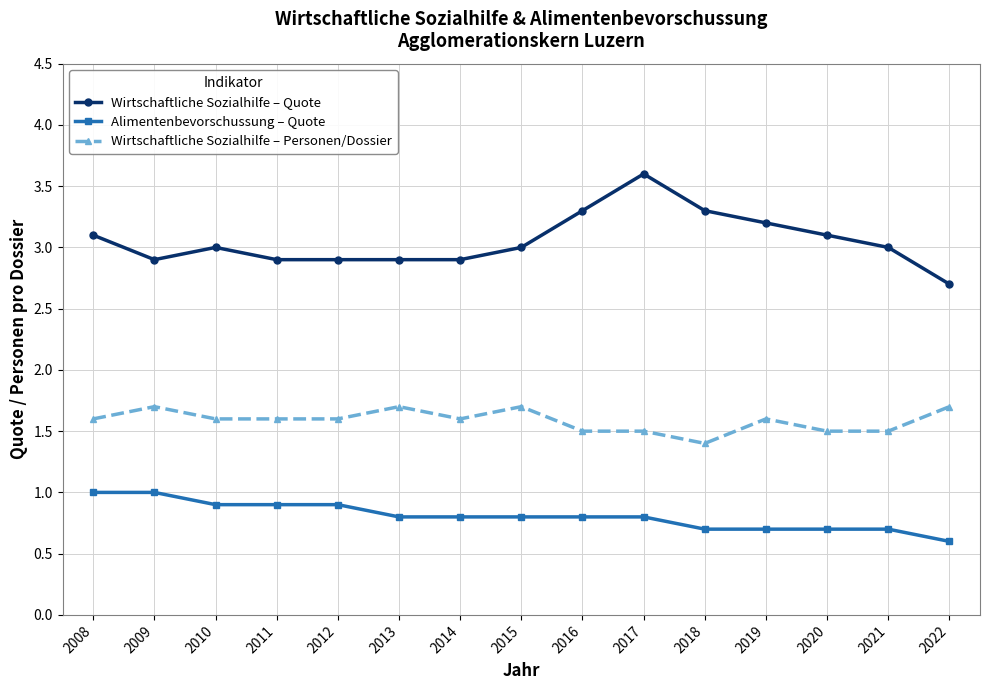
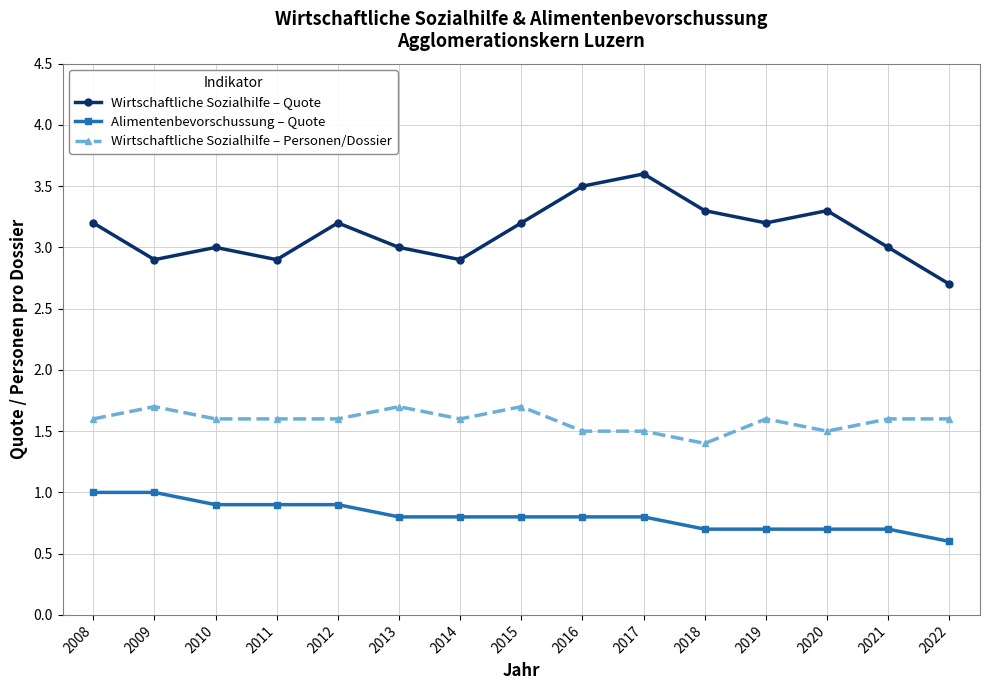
Wirtschaftliche Sozialhilfe – Quote, 2008: 3.1 -> 3.2
Wirtschaftliche Sozialhilfe – Quote, 2012: 2.9 -> 3.2
Wirtschaftliche Sozialhilfe – Quote, 2013: 2.9 -> 3.0
Wirtschaftliche Sozialhilfe – Quote, 2015: 3.0 -> 3.2
Wirtschaftliche Sozialhilfe – Quote, 2016: 3.3 -> 3.5
Wirtschaftliche Sozialhilfe – Quote, 2020: 3.1 -> 3.3
Wirtschaftliche Sozialhilfe – Personen/Dossier, 2021: 1.5 -> 1.6
Wirtschaftliche Sozialhilfe – Personen/Dossier, 2022: 1.7 -> 1.6
